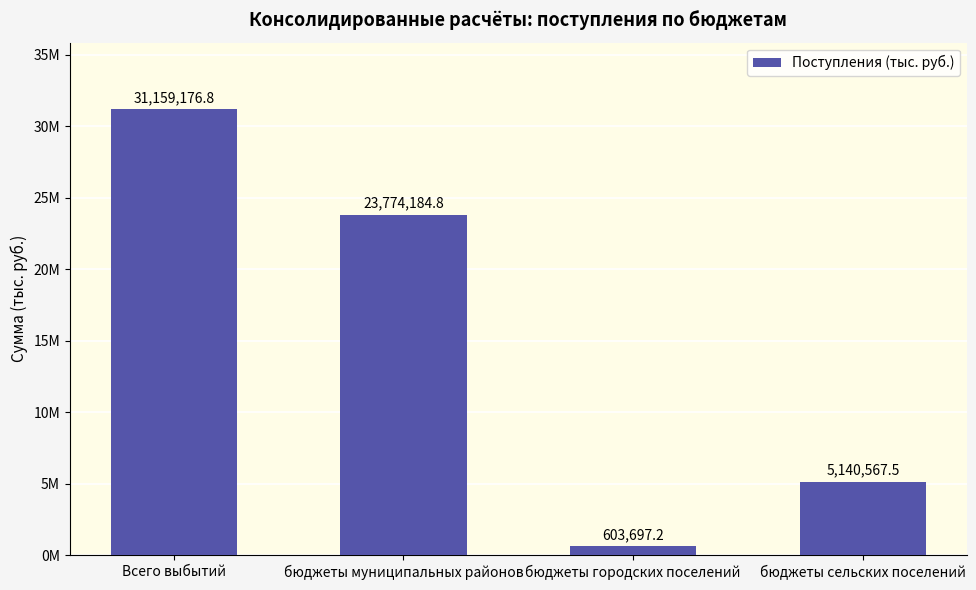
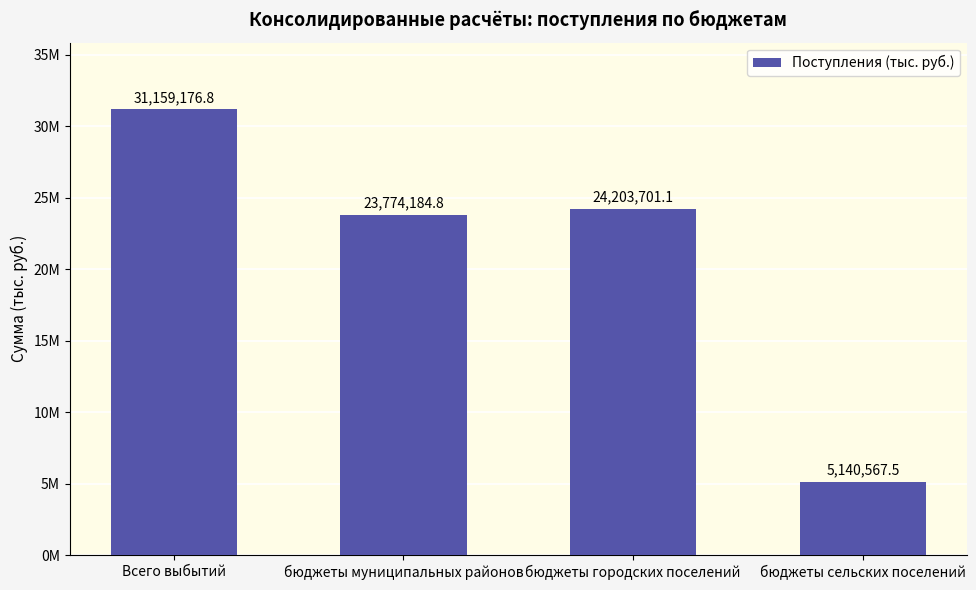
бюджеты городских поселений: 603,697.2 -> 24,203,701.1
